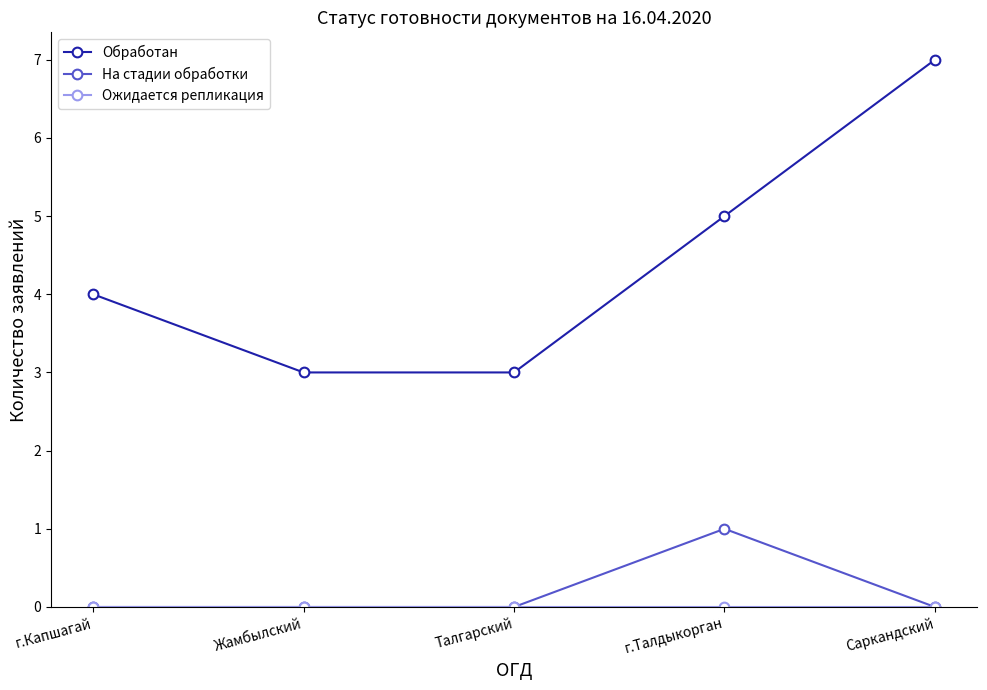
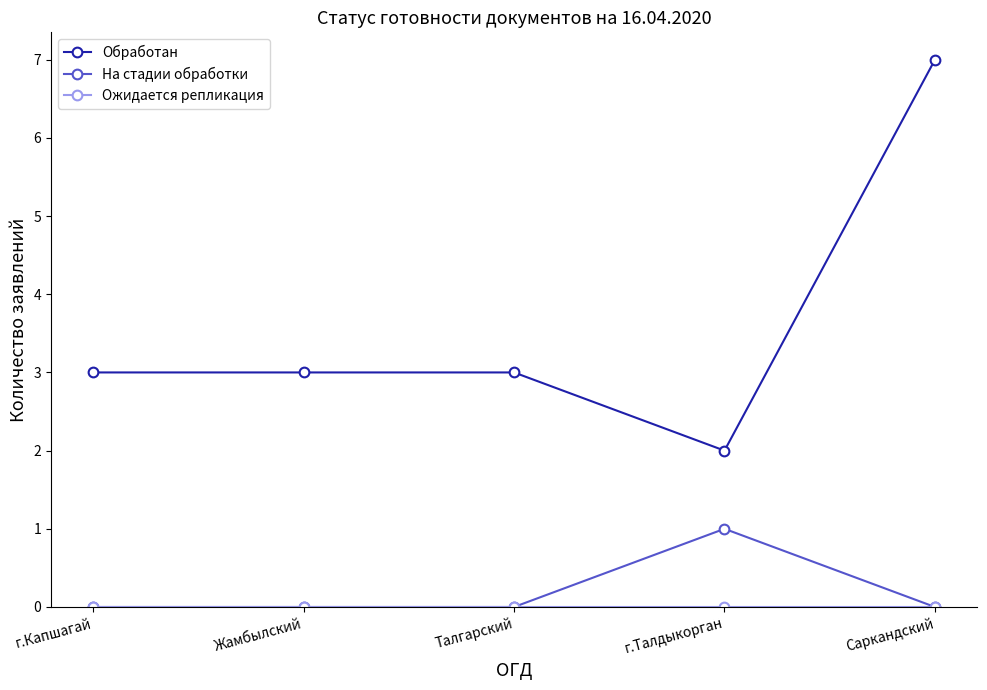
Обработан, г.Капшагай: 4 -> 3
Обработан, г.Талдыкорган: 5 -> 2
